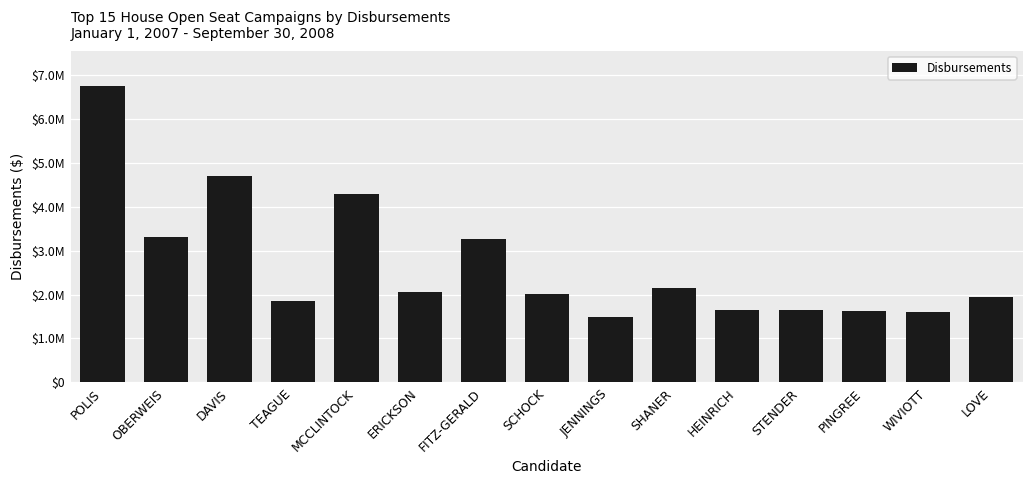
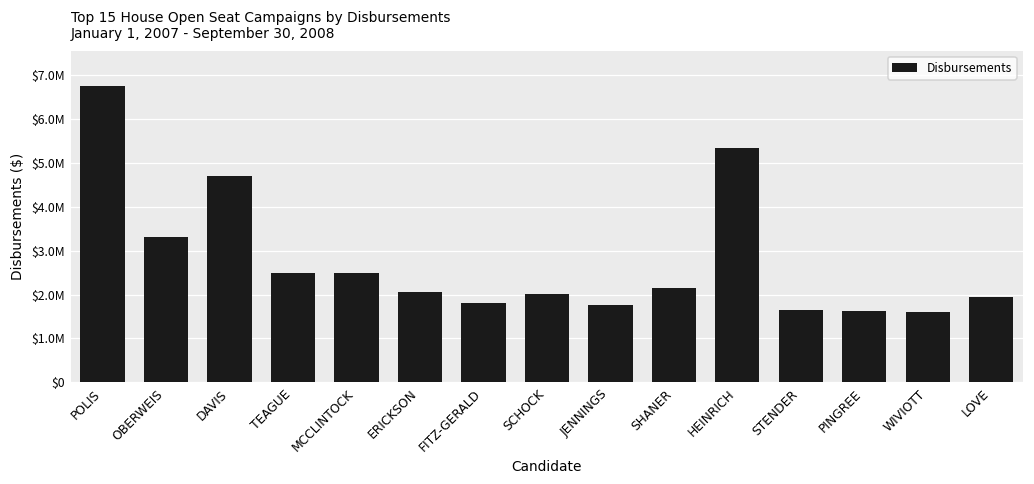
TEAGUE: $1800000 -> $2500000
MCCLINTOCK: $4300000 -> $2500000
FITZ-GERALD: $3300000 -> $1800000
JENNINGS: $1500000 -> $1800000
HEINRICH: $1700000 -> $5400000
